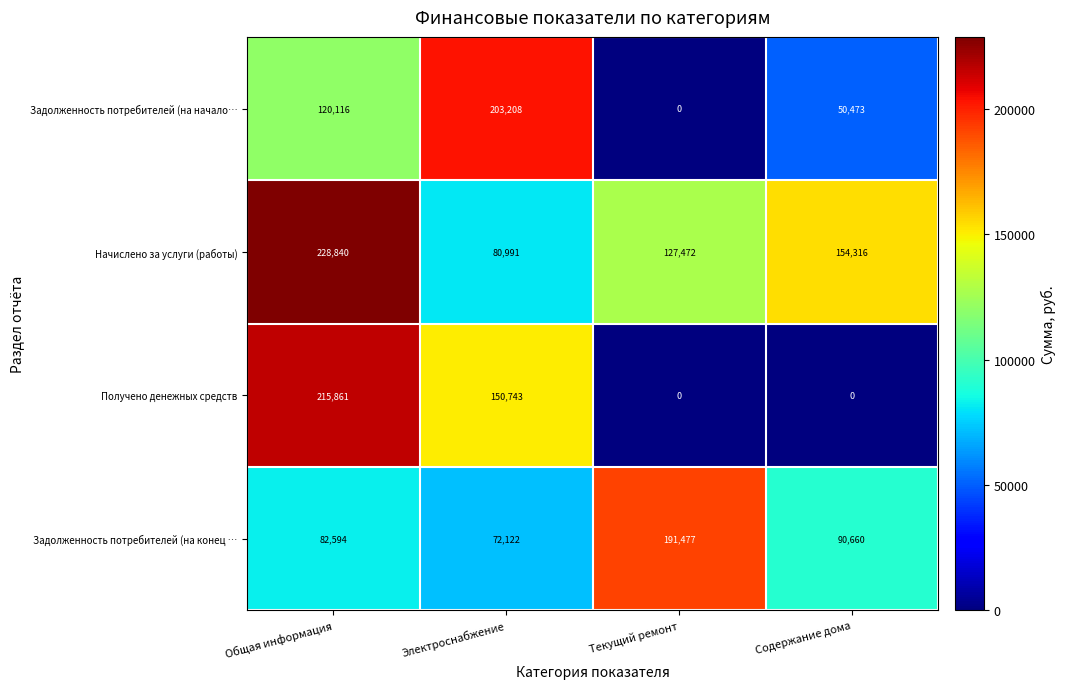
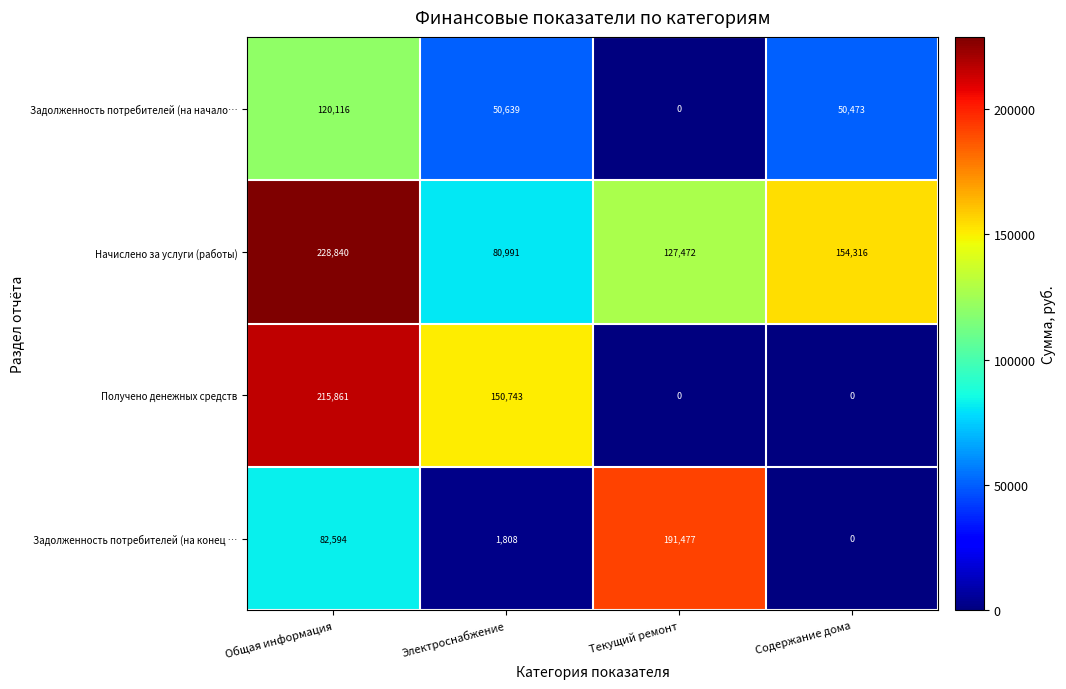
Задолженность потребителей (на начало…, Электроснабжение: 203,208 -> 50,639
Задолженность потребителей (на конец …, Электроснабжение: 72,122 -> 1,808
Задолженность потребителей (на конец …, Содержание дома: 90,660 -> 0
